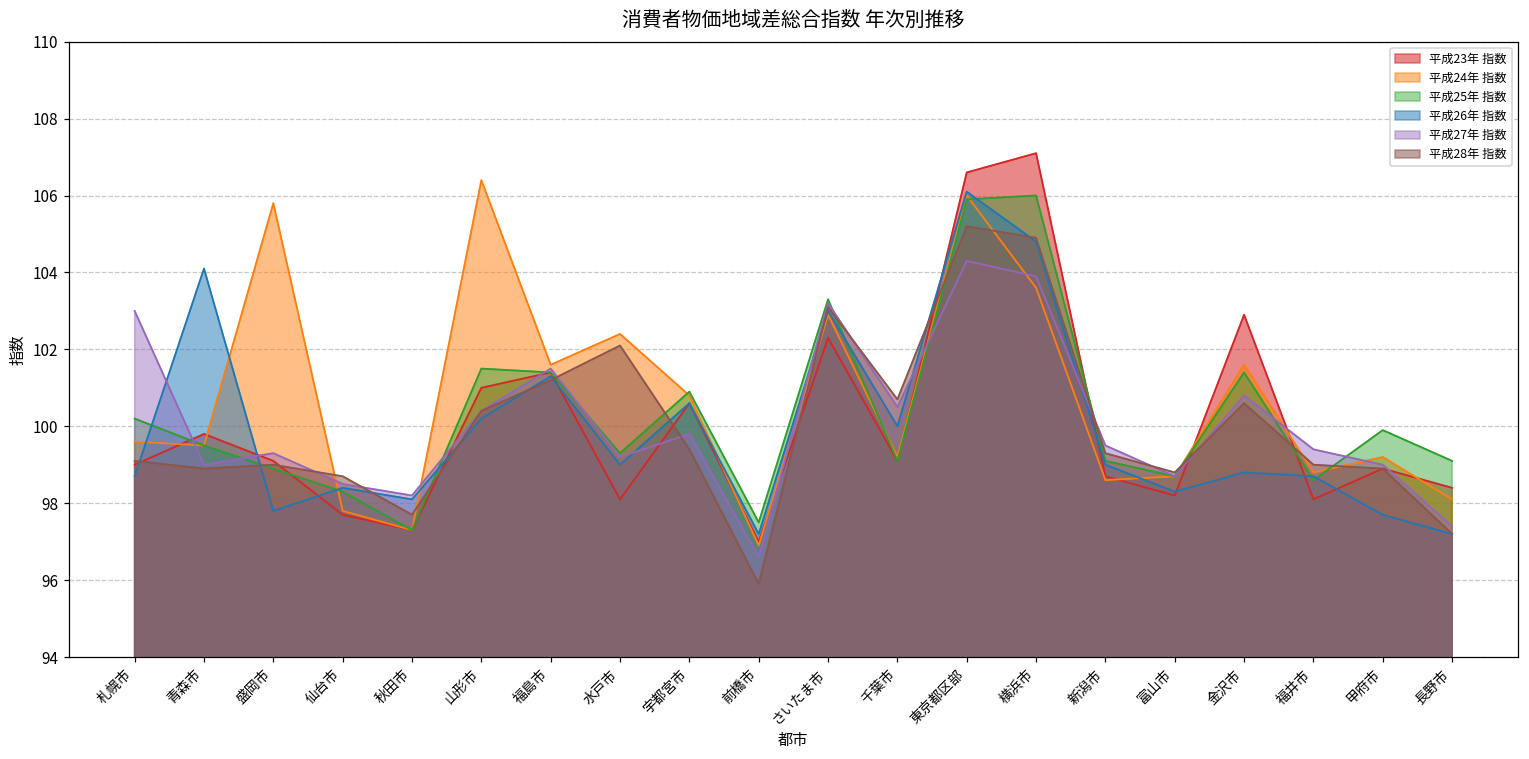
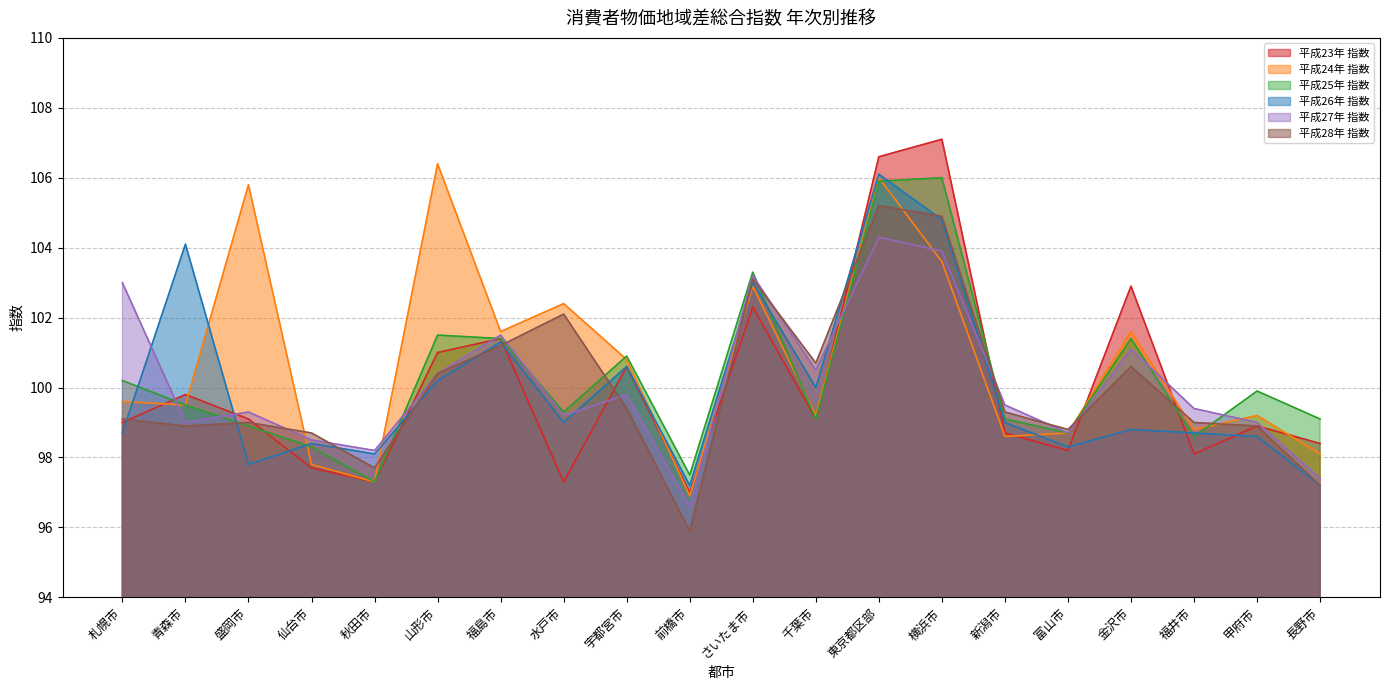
平成23年 指数, 水戸市: 98.1 -> 97.3
平成27年 指数, 金沢市: 100.8 -> 101.1
平成26年 指数, 甲府市: 97.7 -> 98.6
